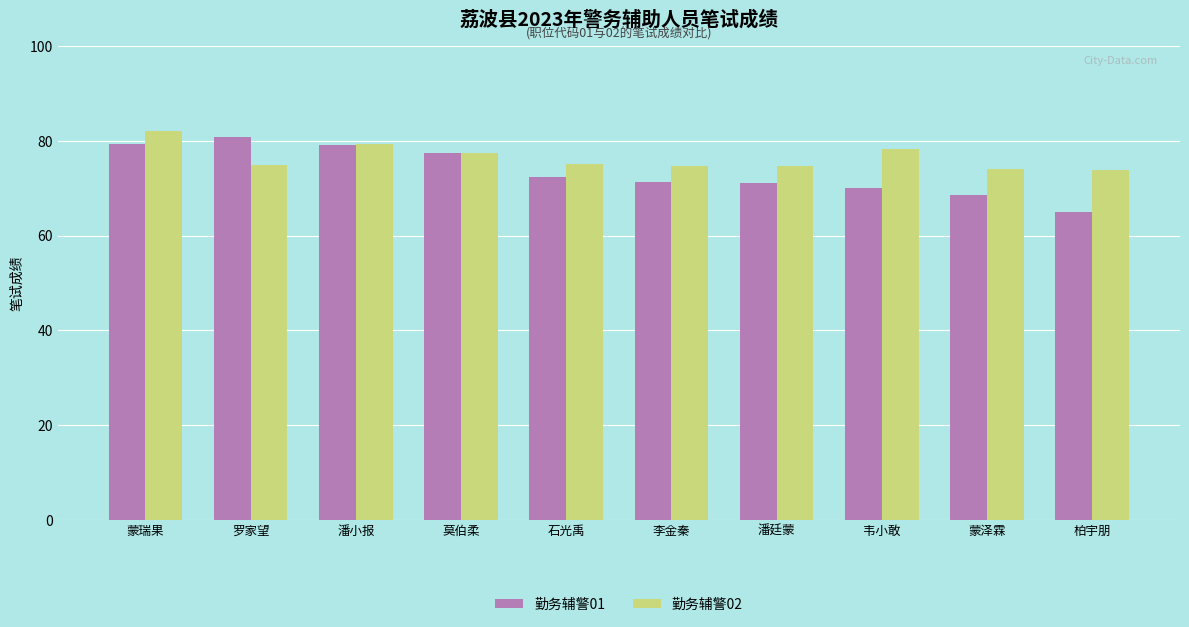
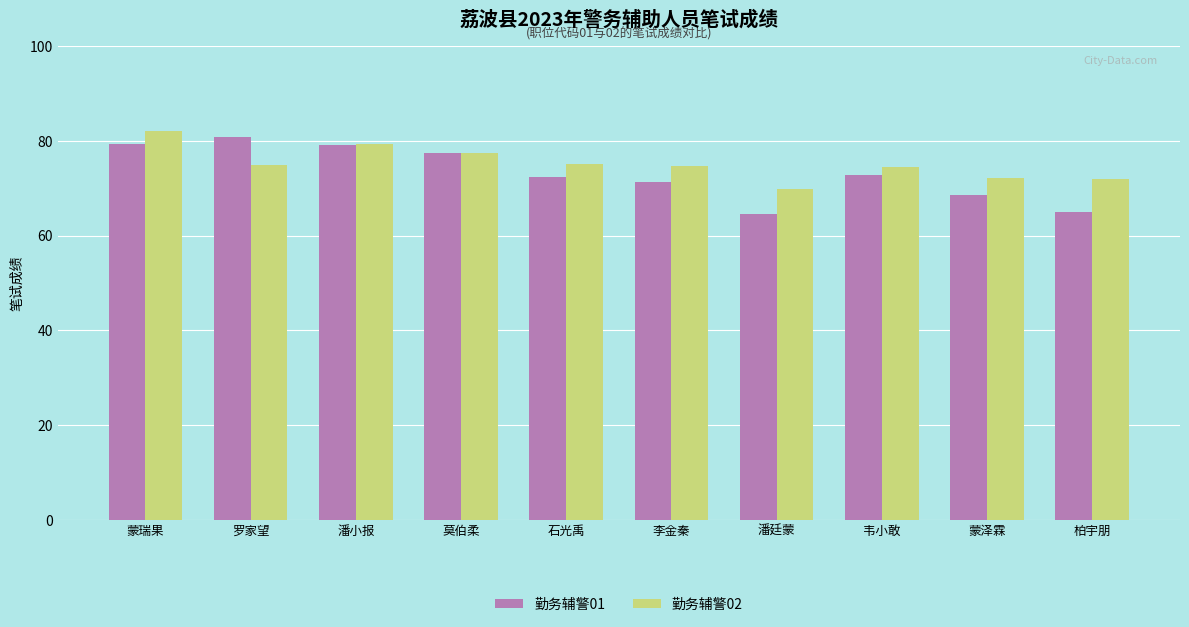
勤务辅警01, 潘廷蒙: 71 -> 65
勤务辅警02, 潘廷蒙: 75 -> 70
勤务辅警01, 韦小敢: 70 -> 73
勤务辅警02, 韦小敢: 78 -> 75
勤务辅警02, 蒙泽霖: 74 -> 72
勤务辅警02, 柏宇朋: 74 -> 72
